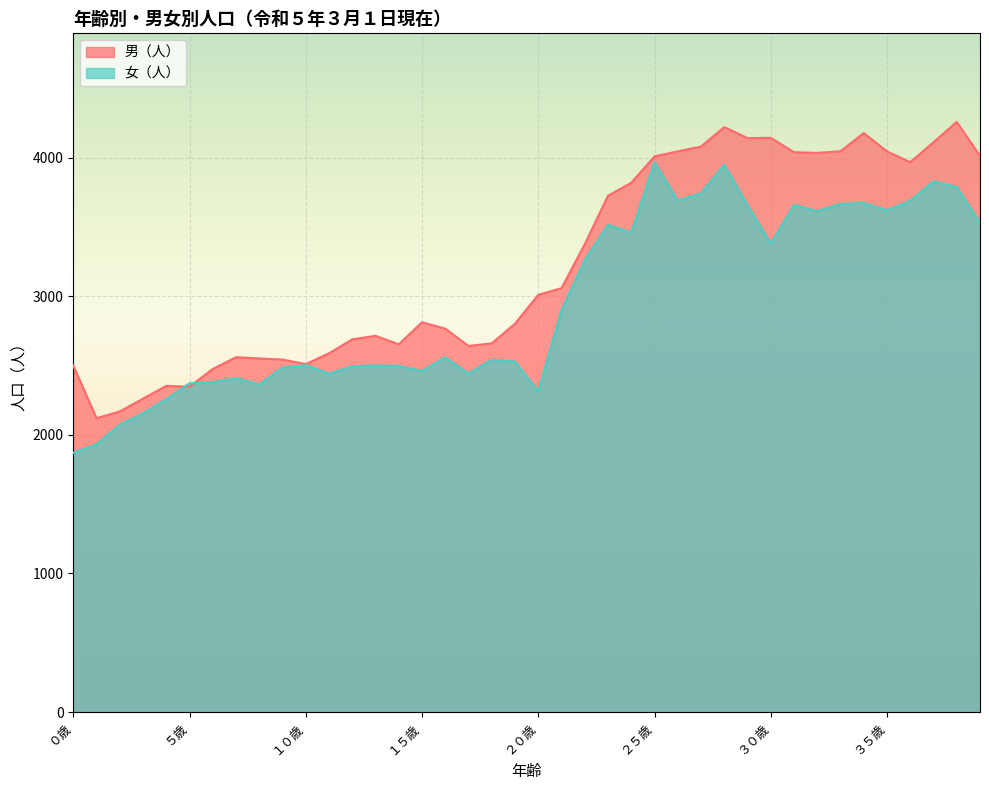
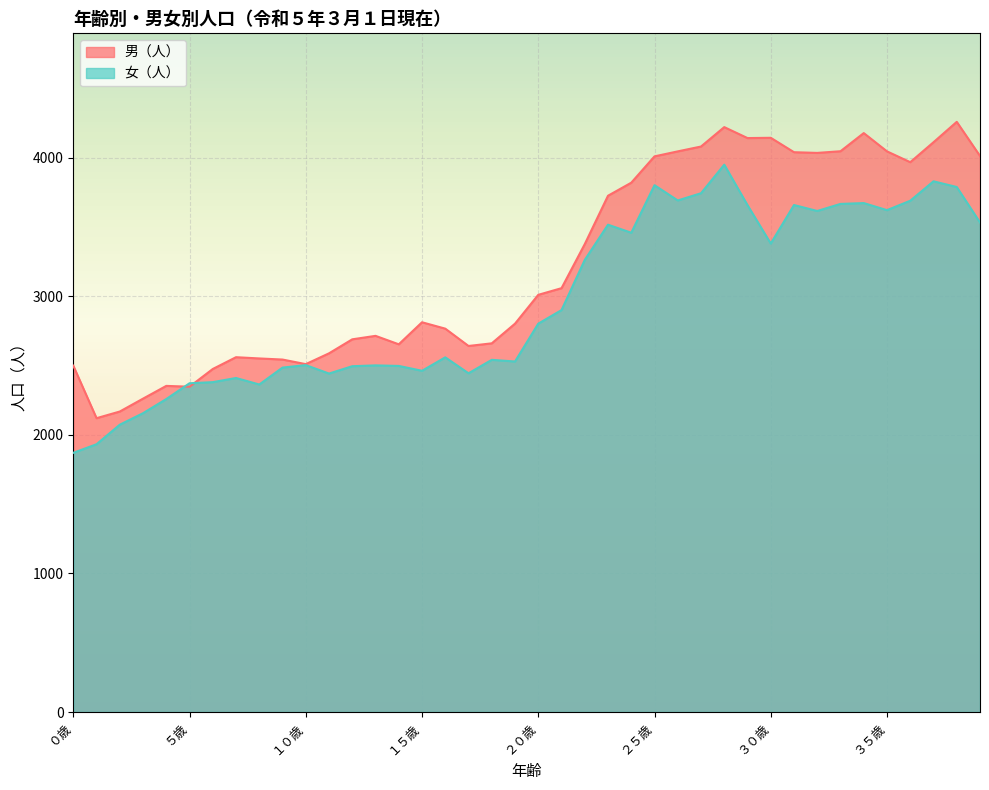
女（人）, ２０歳: 2320 -> 2800
女（人）, ２５歳: 3970 -> 3800
